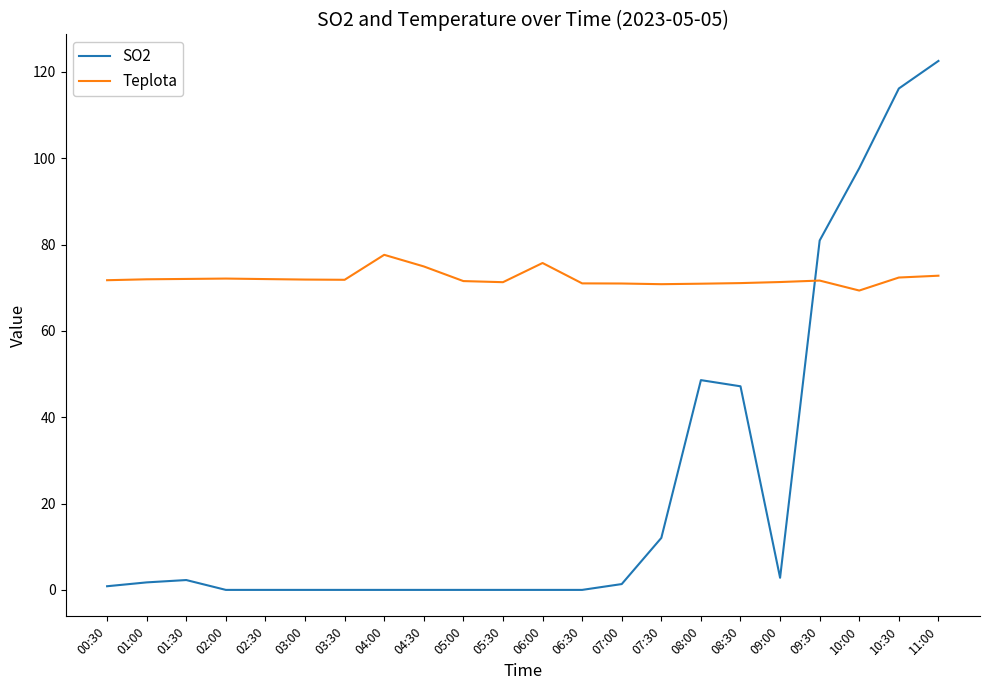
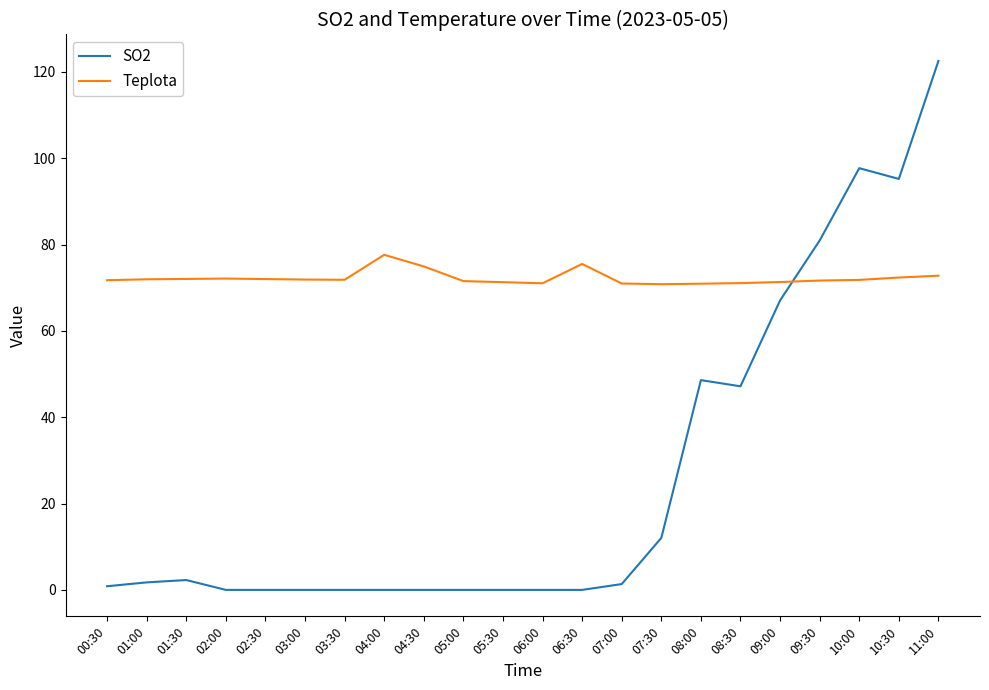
Teplota, 06:00: 76 -> 71
Teplota, 06:30: 71 -> 76
SO2, 09:00: 3 -> 67
Teplota, 10:00: 69 -> 72
SO2, 10:30: 116 -> 95
